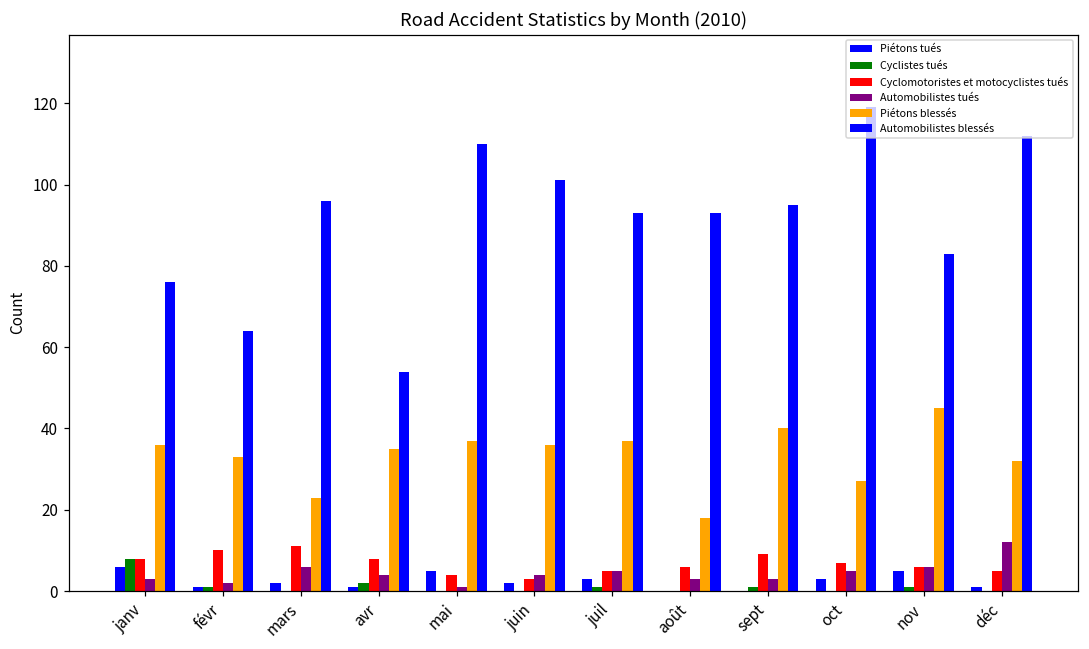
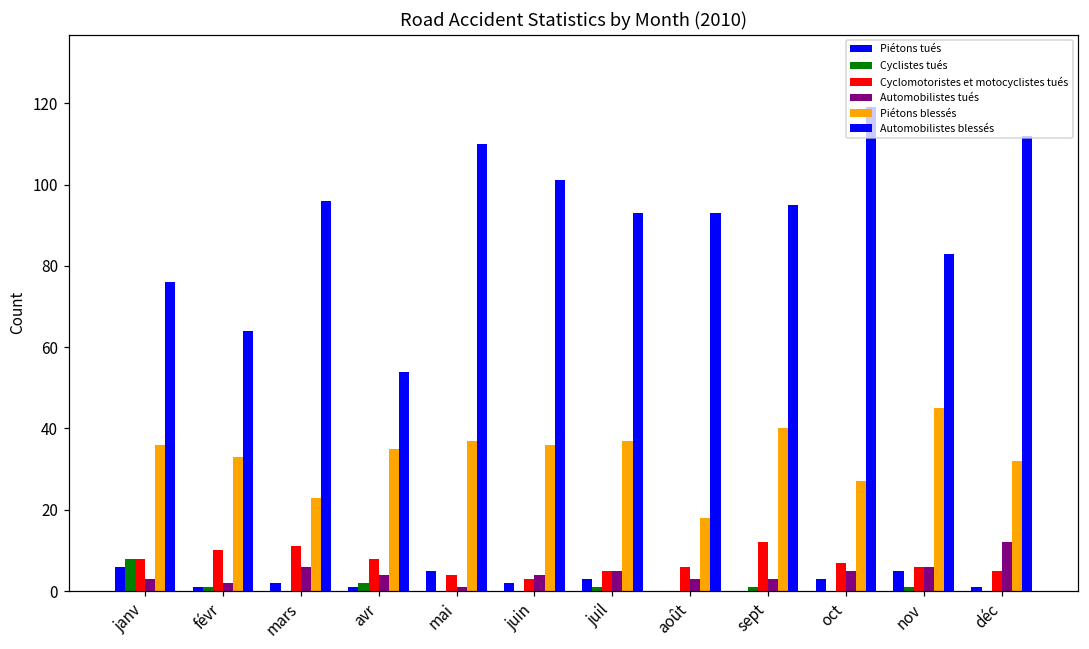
Cyclomotoristes et motocyclistes tués, sept: 9 -> 12
